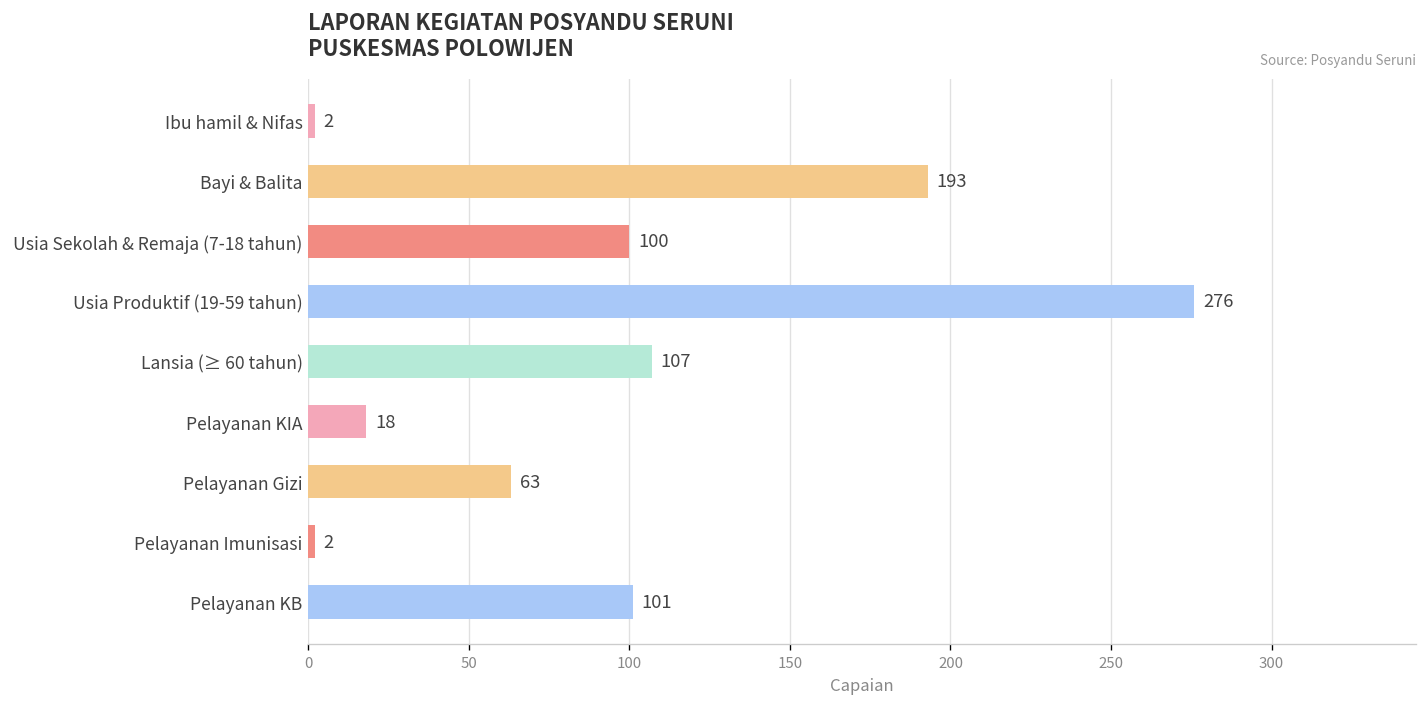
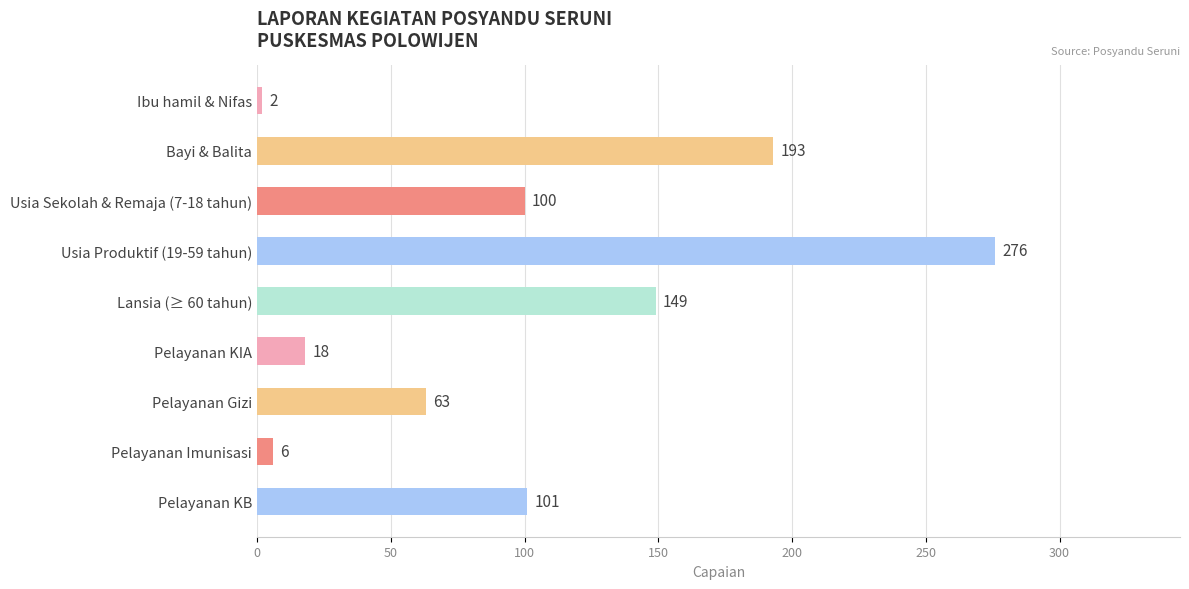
Lansia (≥ 60 tahun): 107 -> 149
Pelayanan Imunisasi: 2 -> 6
